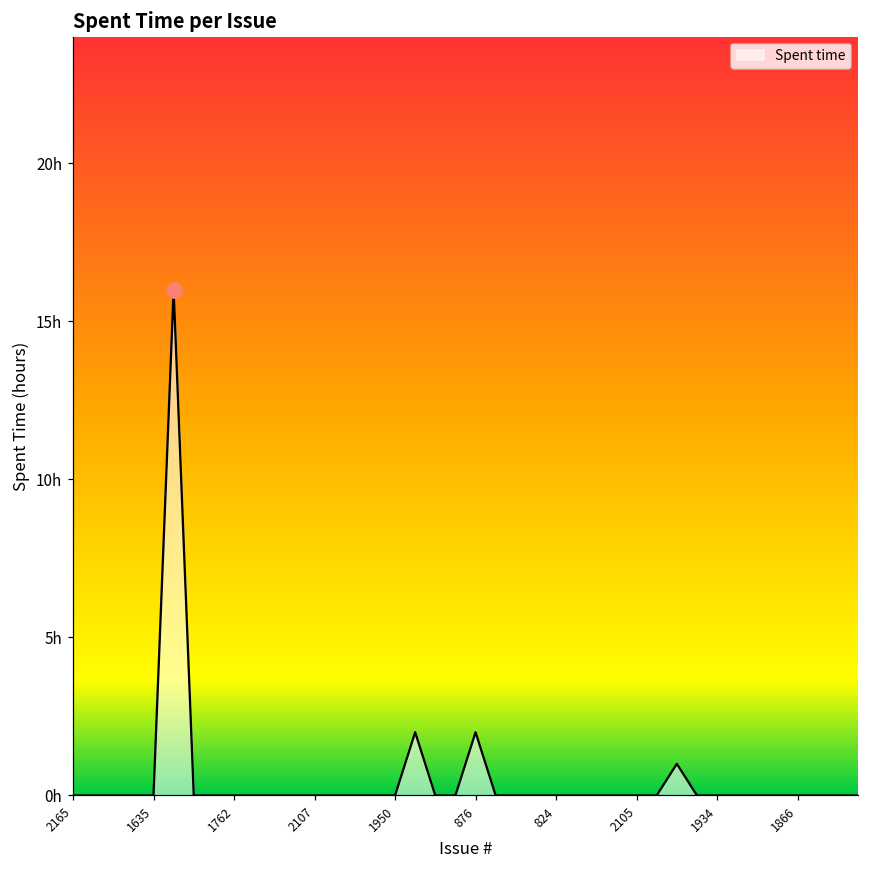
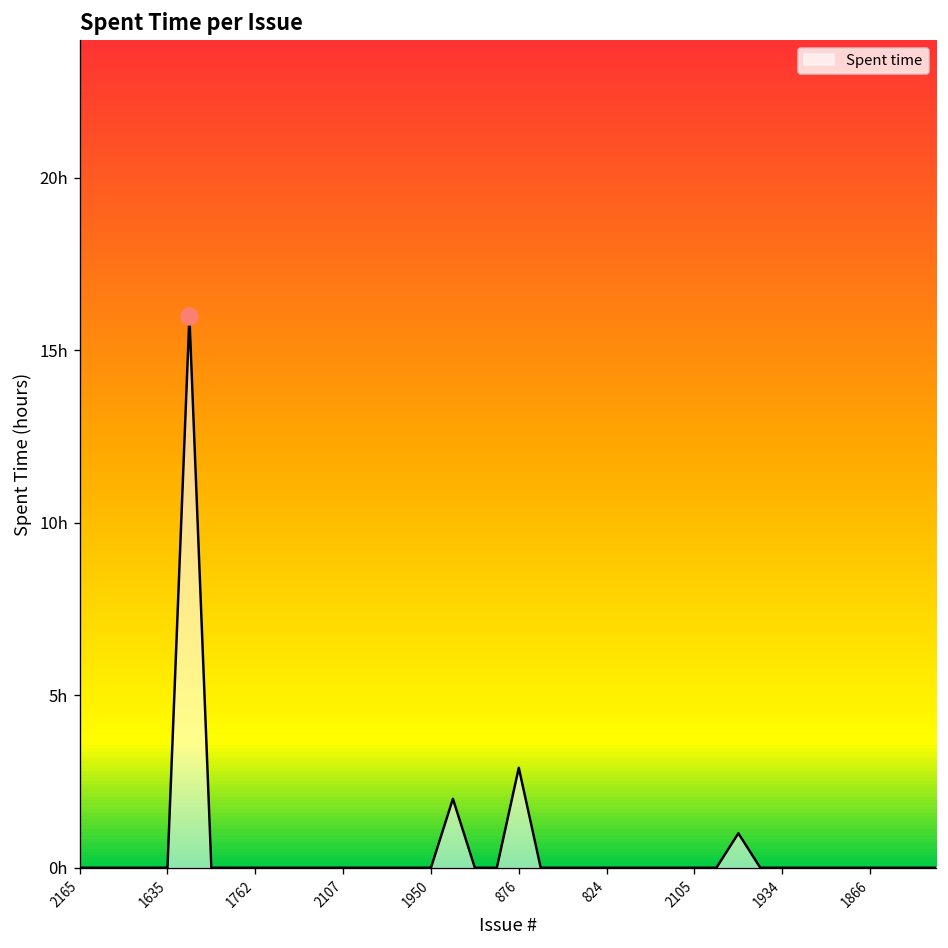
Spent time, 876: 2.0h -> 2.9h
